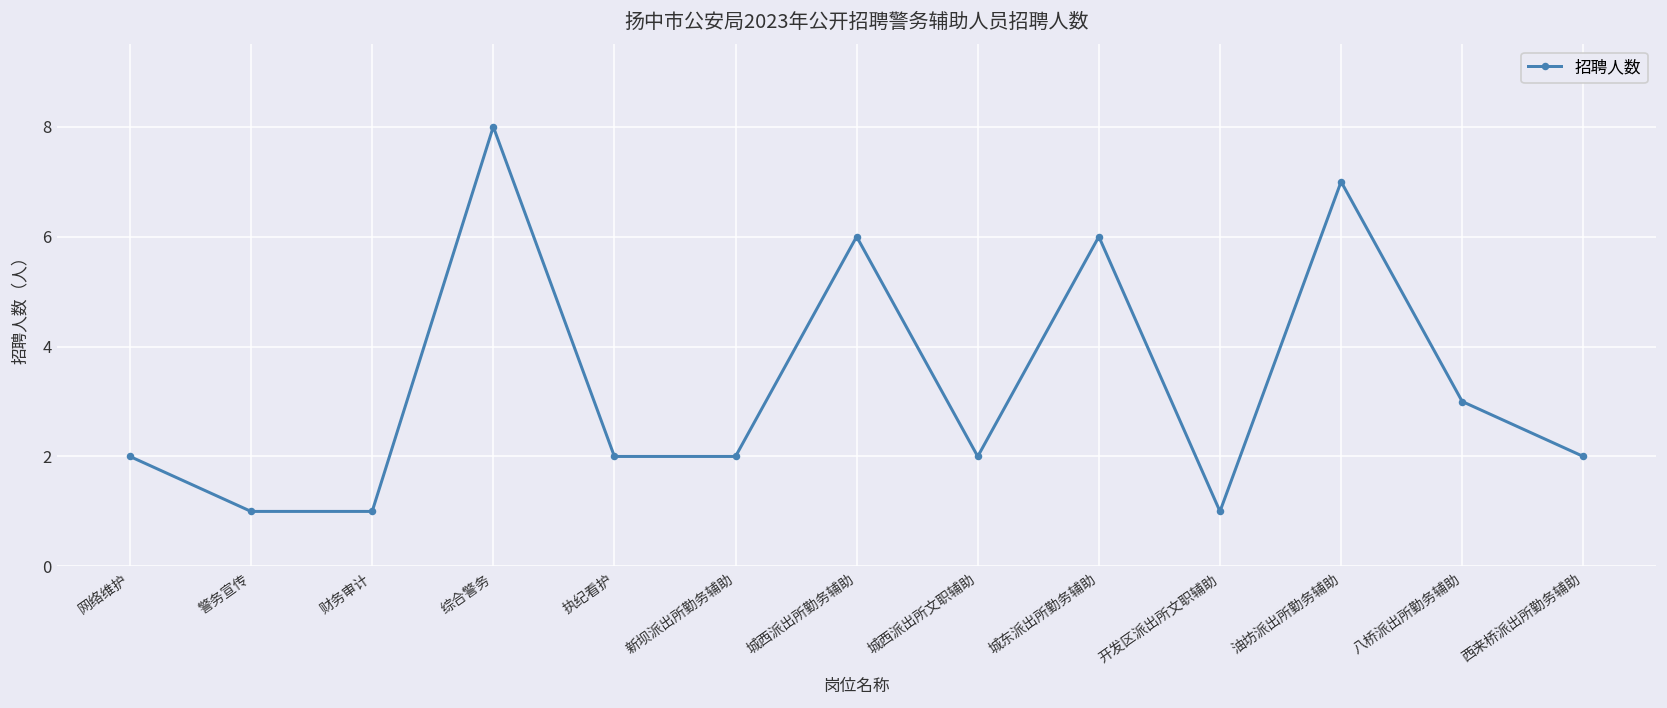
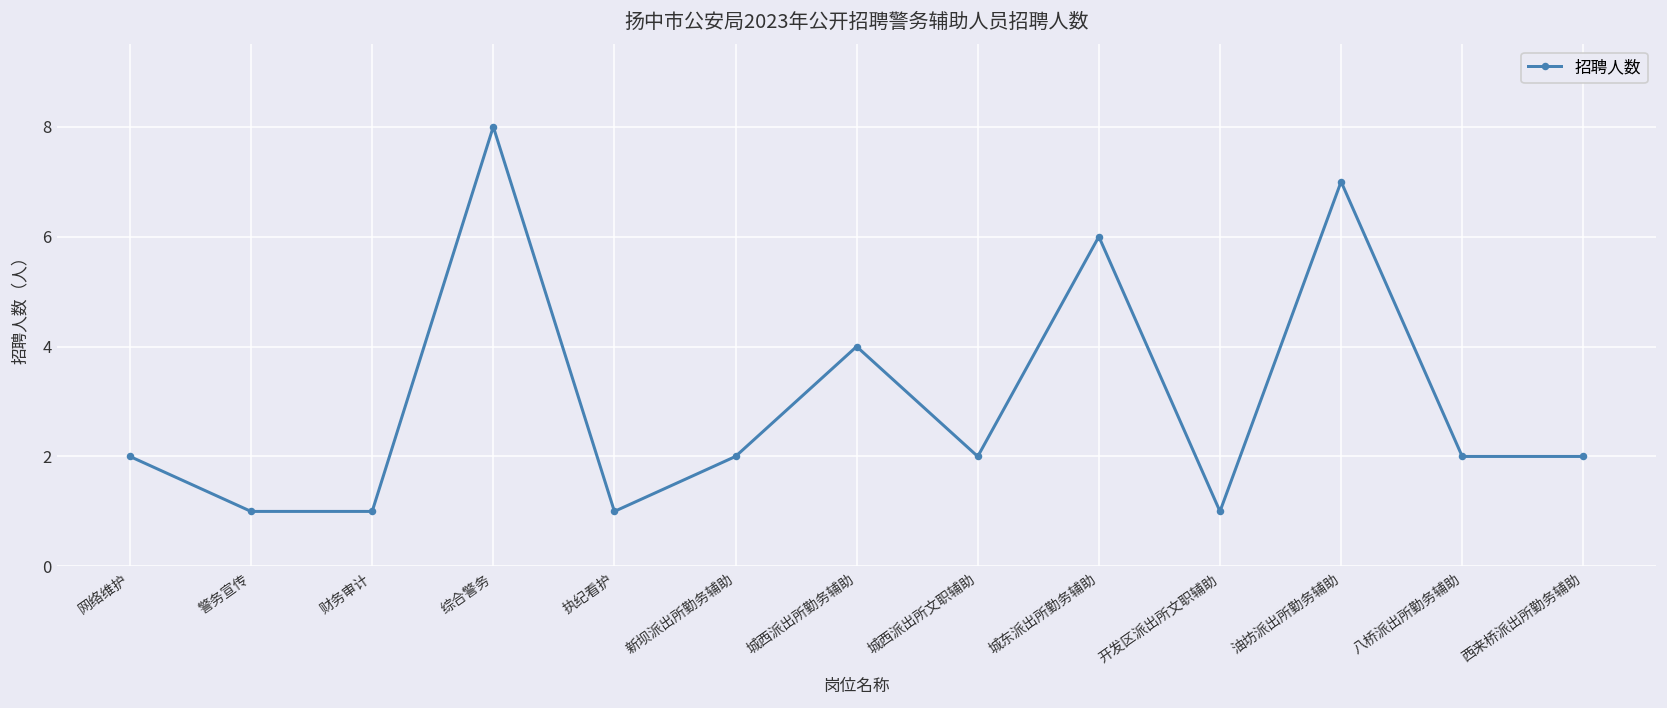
执纪看护: 2 -> 1
城西派出所勤务辅助: 6 -> 4
八桥派出所勤务辅助: 3 -> 2
